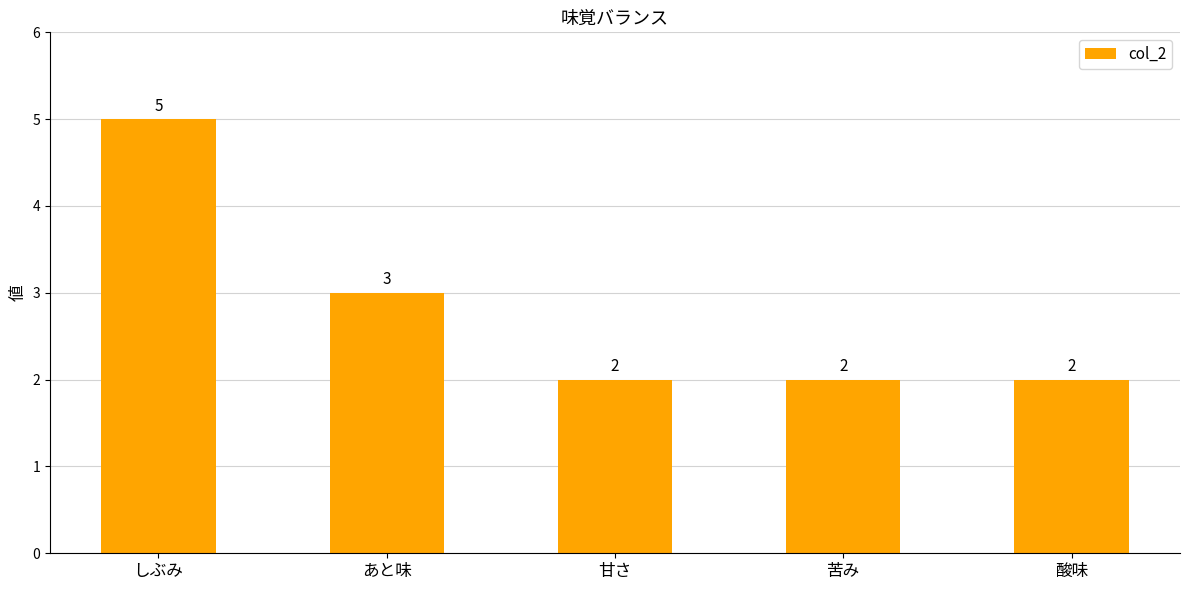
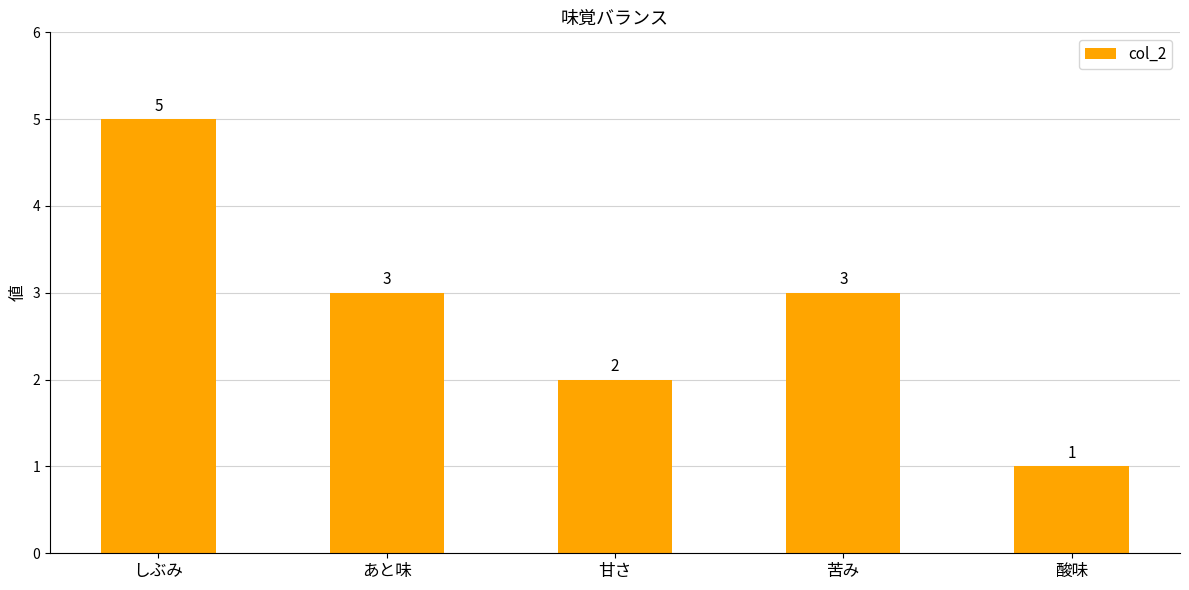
苦み: 2 -> 3
酸味: 2 -> 1
